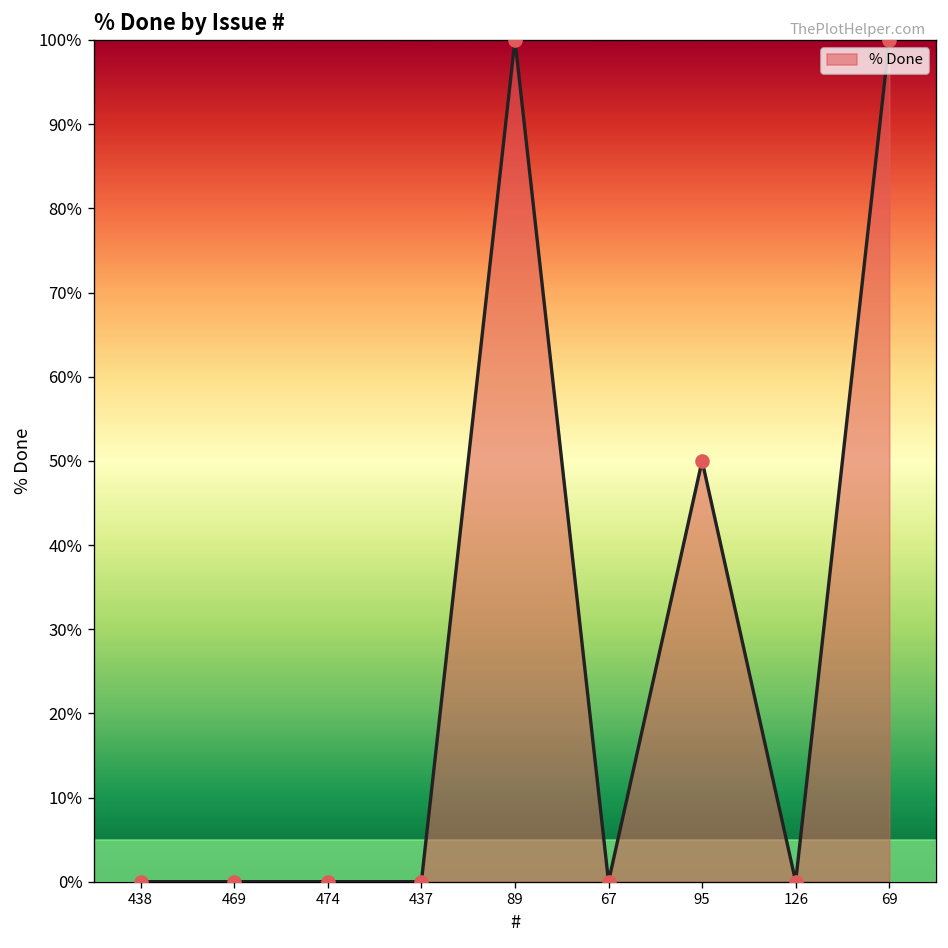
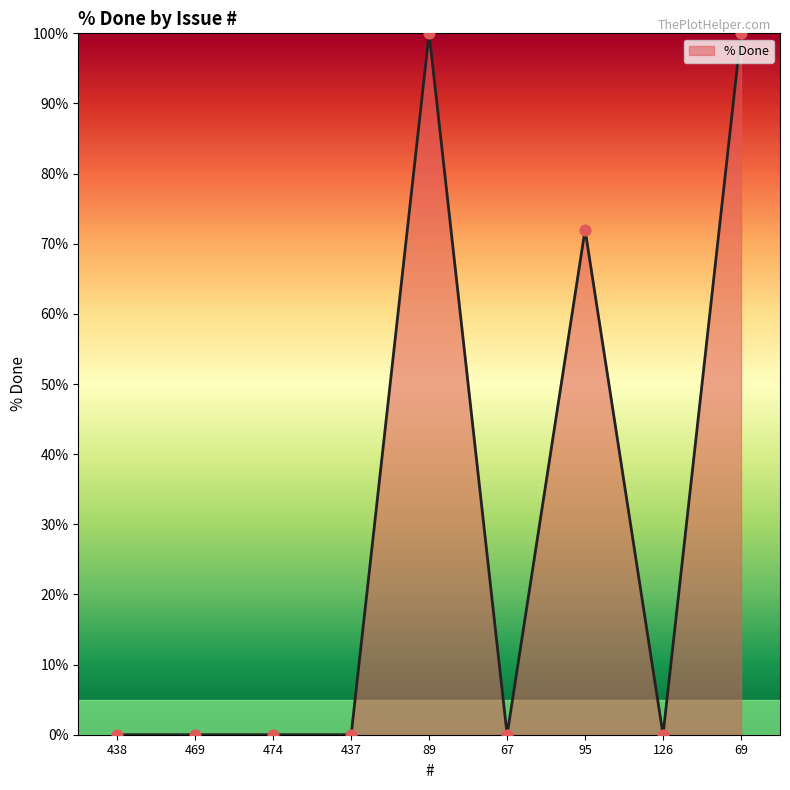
95: 50% -> 72%
